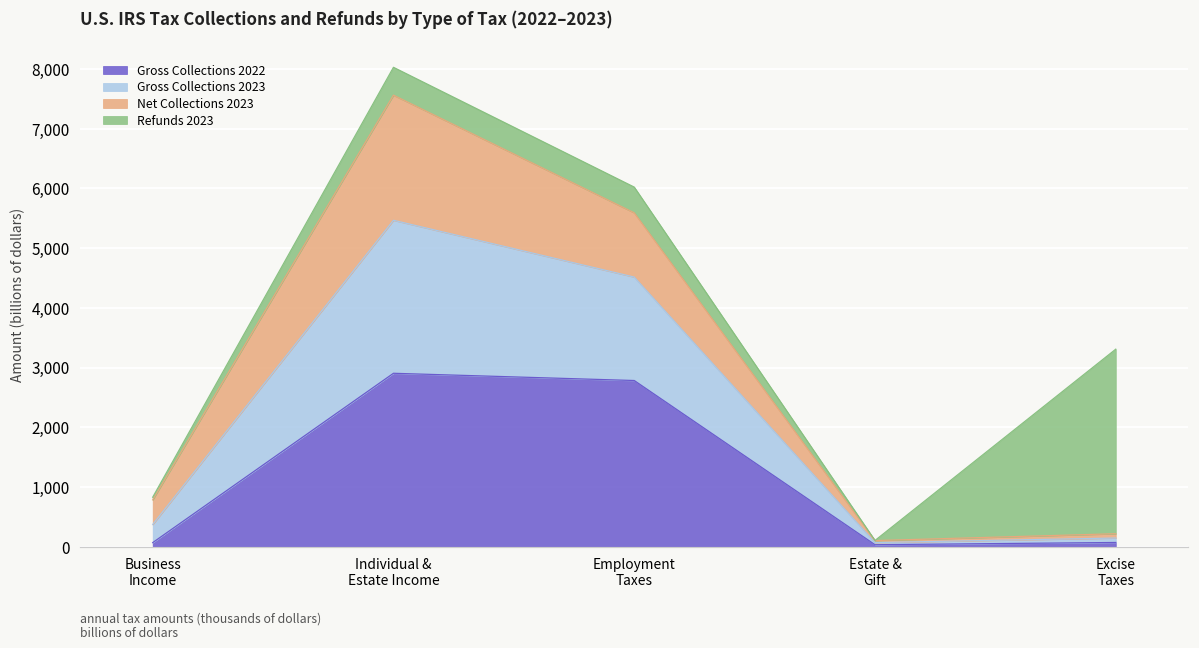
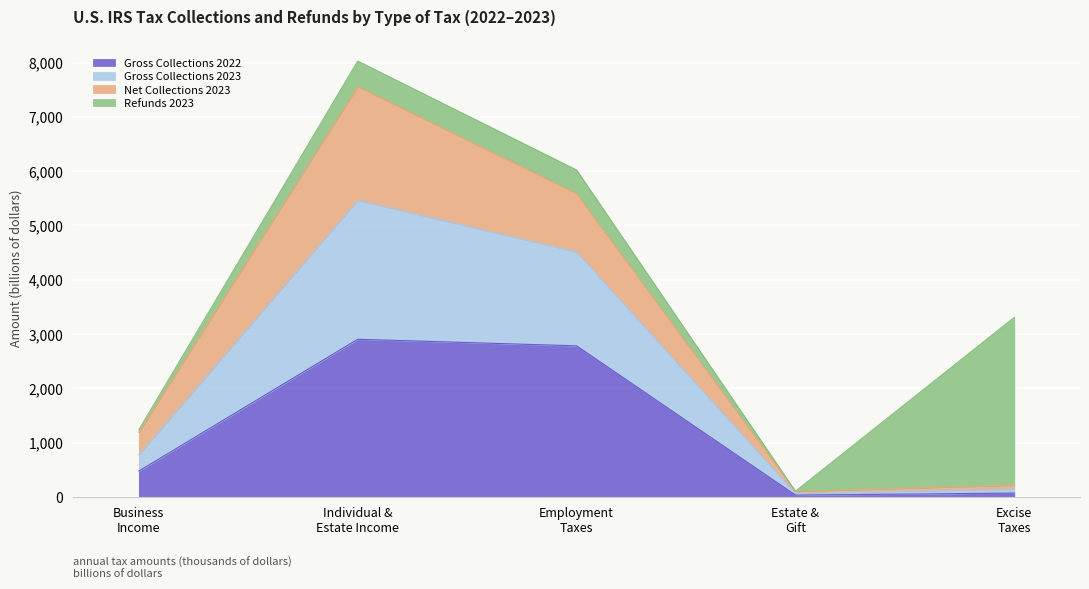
Gross Collections 2022, Business Income: 100 -> 500
